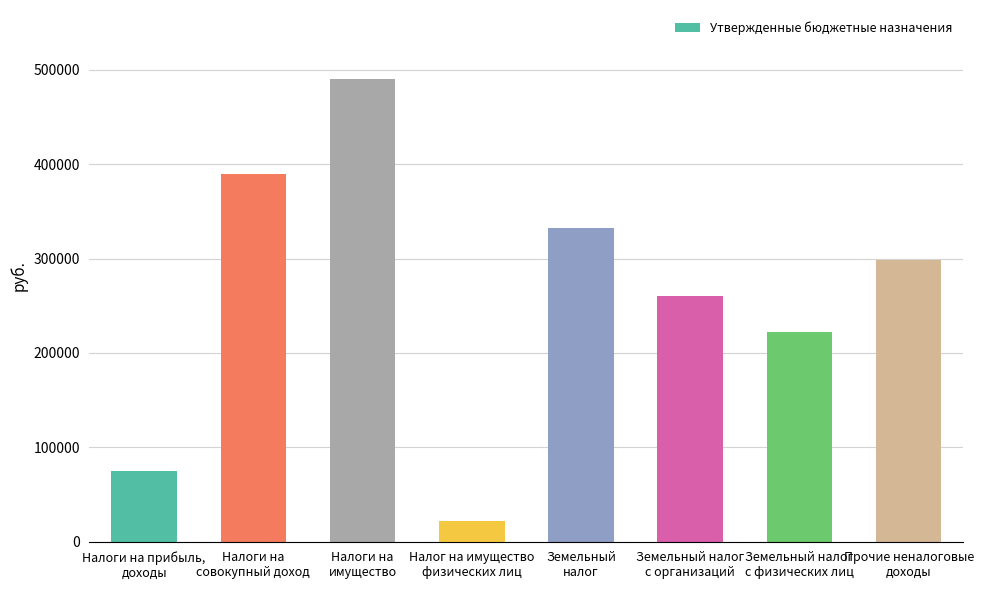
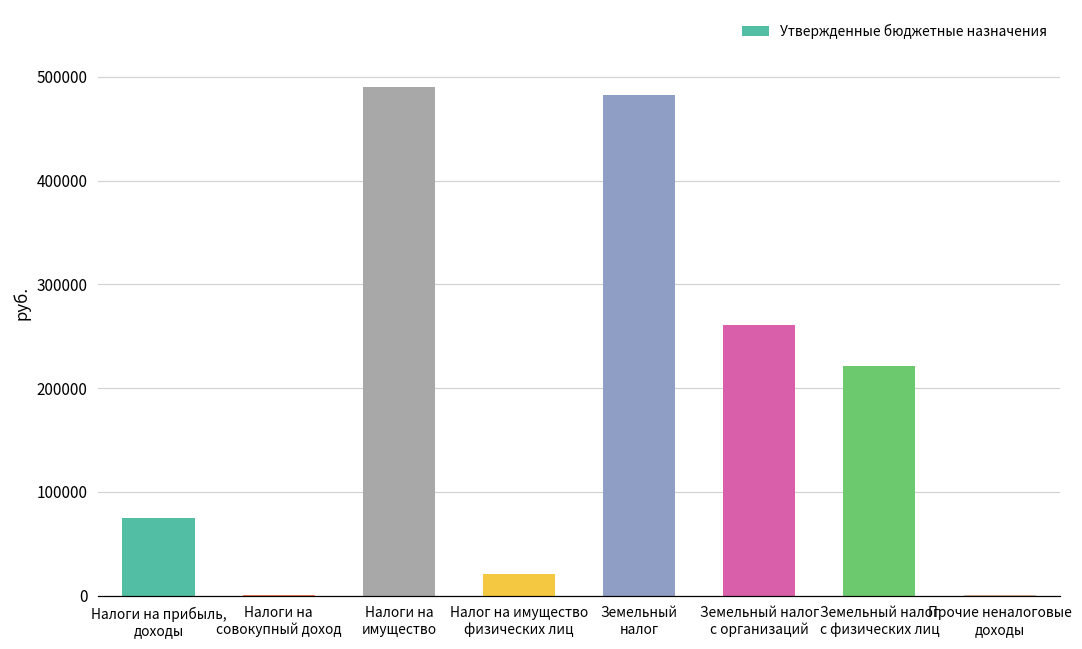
Налоги на совокупный доход: 390000 -> 0
Земельный налог: 330000 -> 480000
Прочие неналоговые доходы: 300000 -> 0
